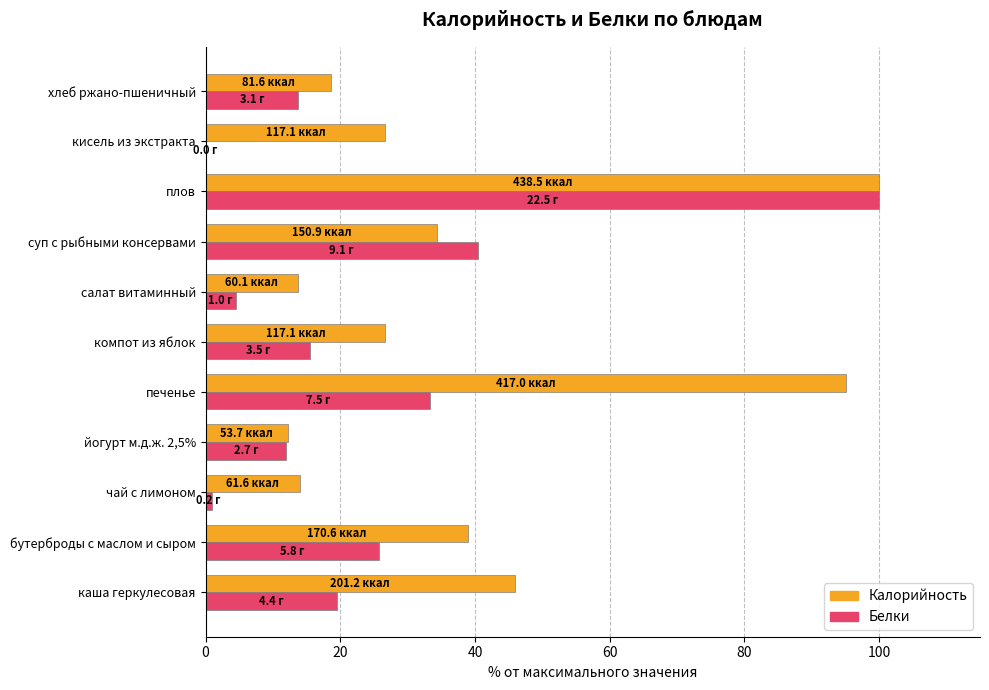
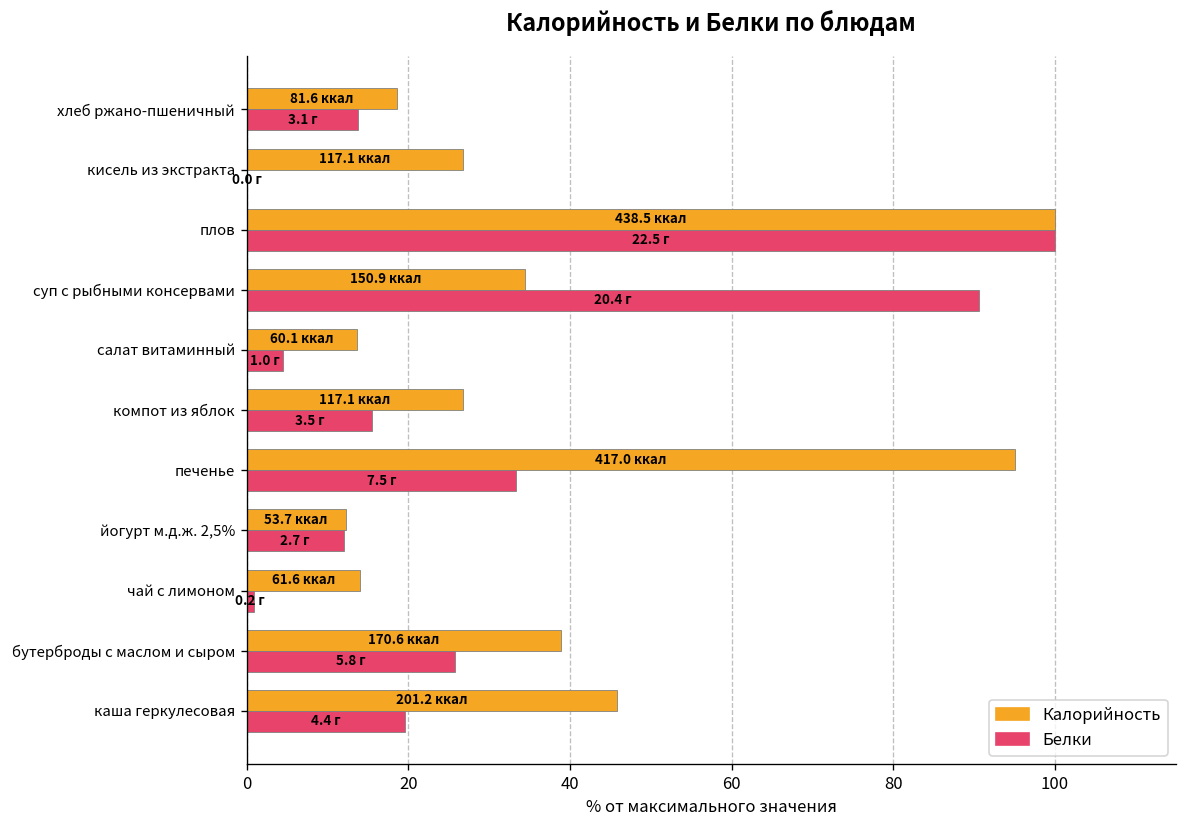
Белки, суп с рыбными консервами: 9.1 -> 20.4
